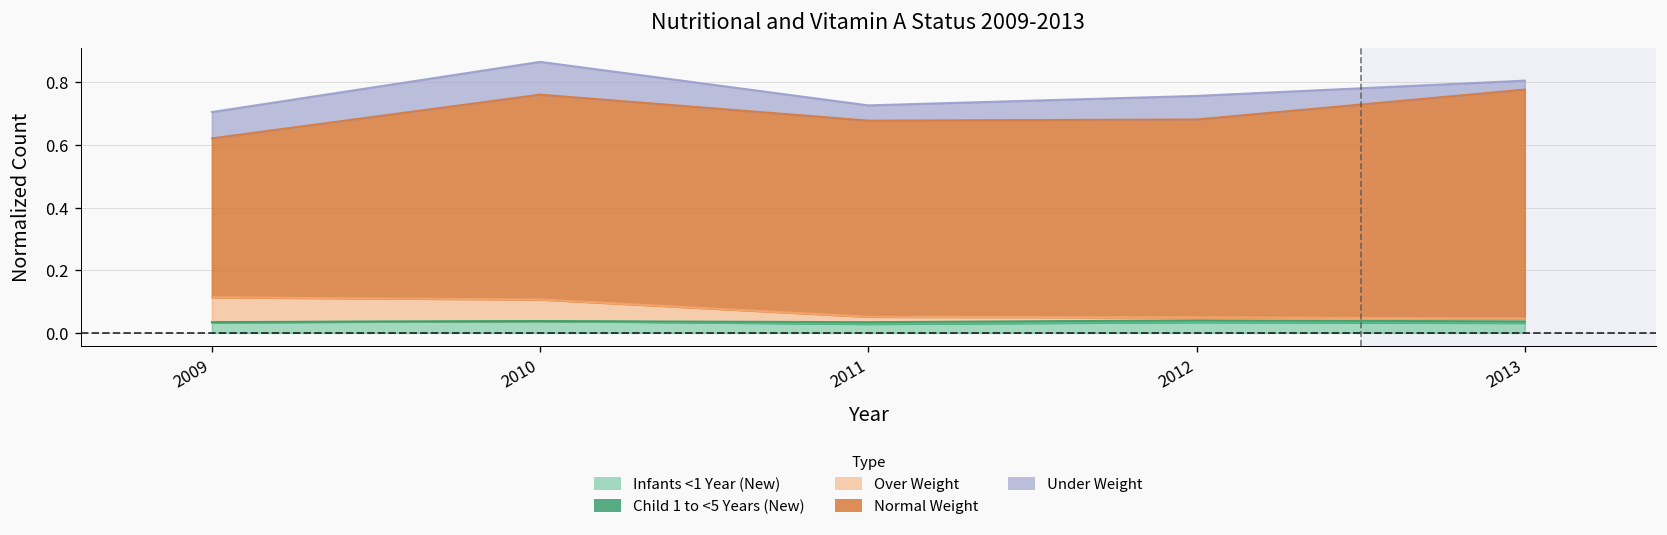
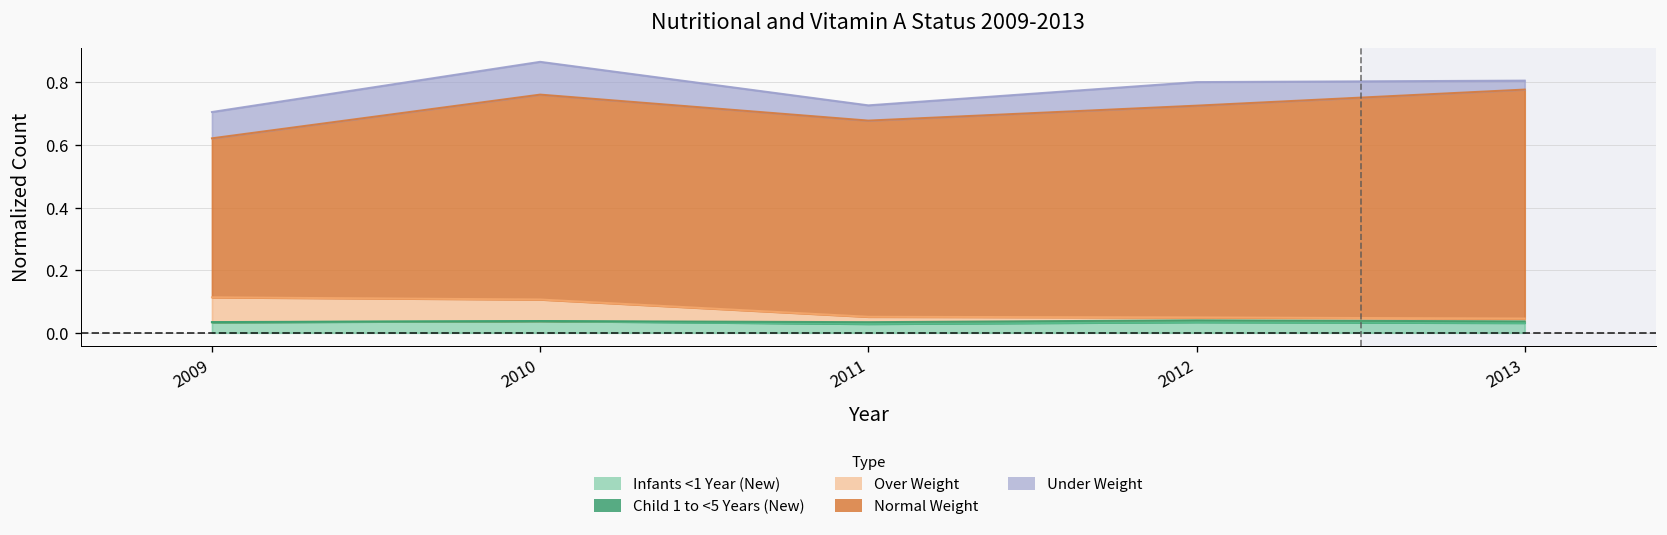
Normal Weight, 2012: 0.63 -> 0.68
